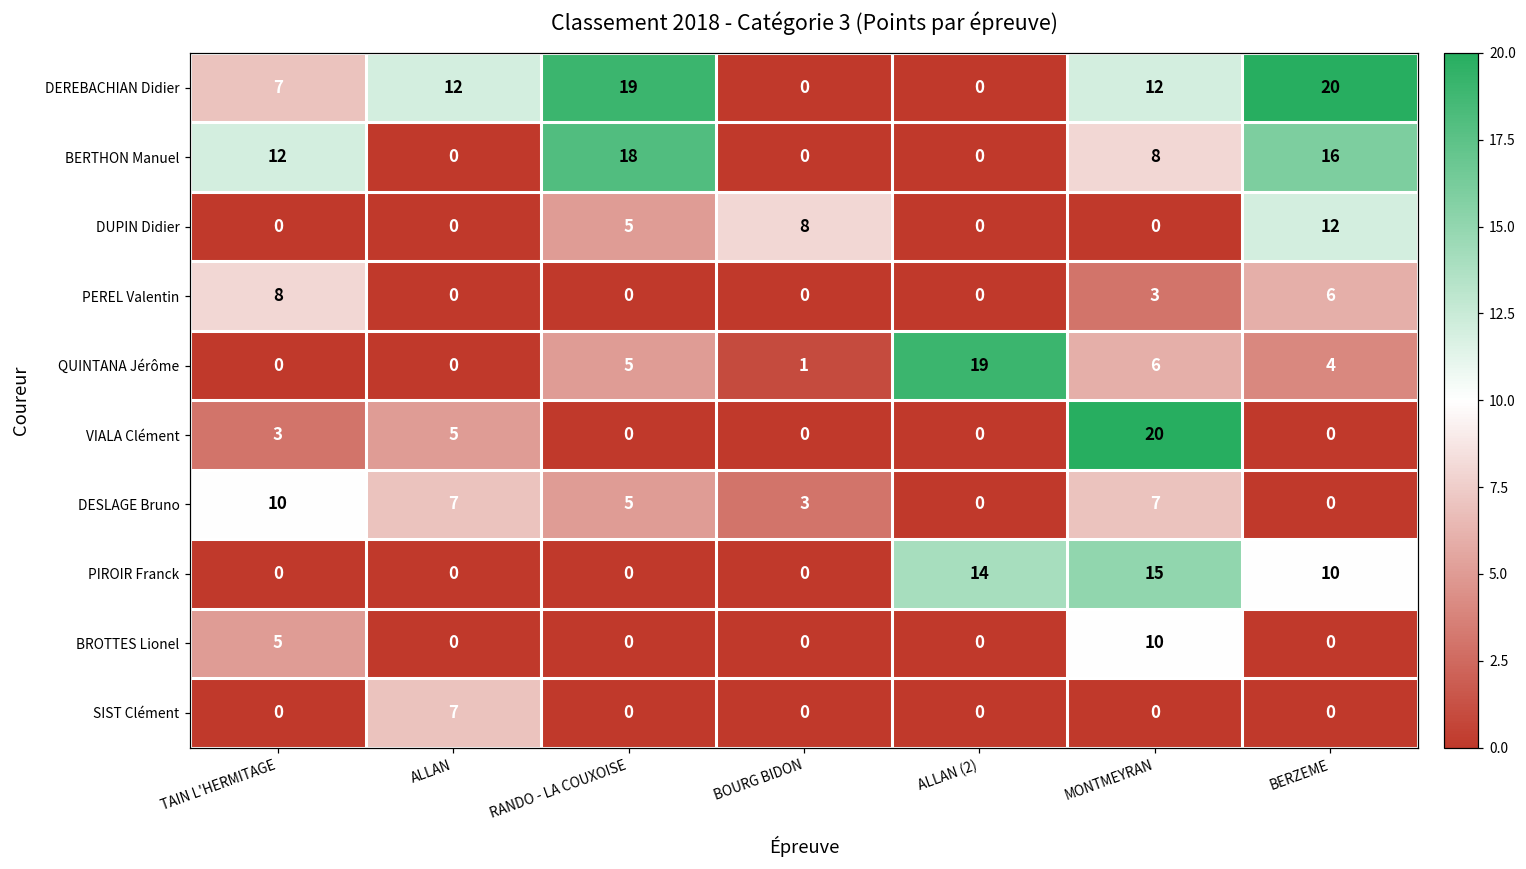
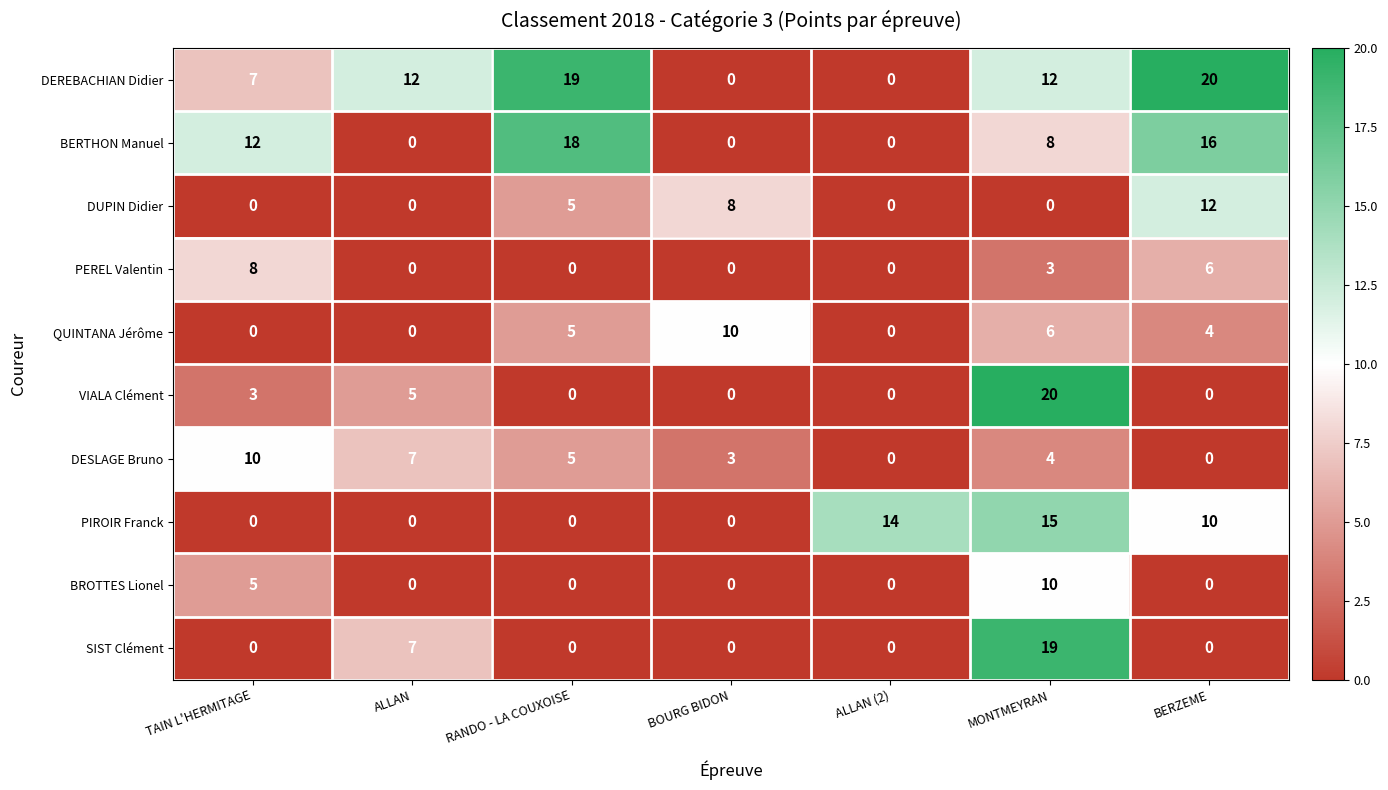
QUINTANA Jérôme, BOURG BIDON: 1 -> 10
QUINTANA Jérôme, ALLAN (2): 19 -> 0
DESLAGE Bruno, MONTMEYRAN: 7 -> 4
SIST Clément, MONTMEYRAN: 0 -> 19
